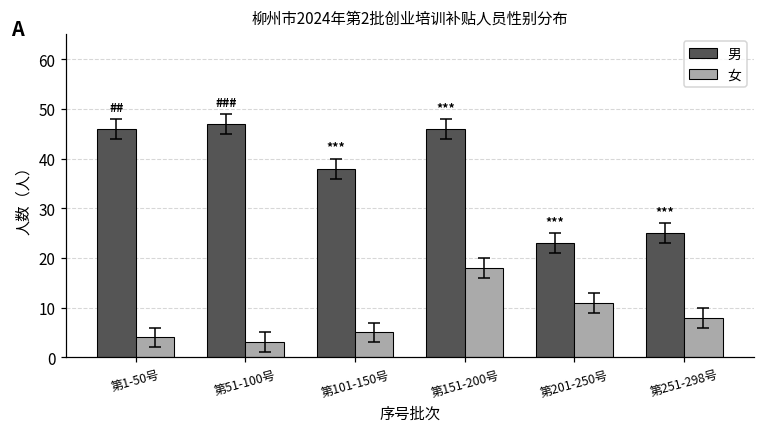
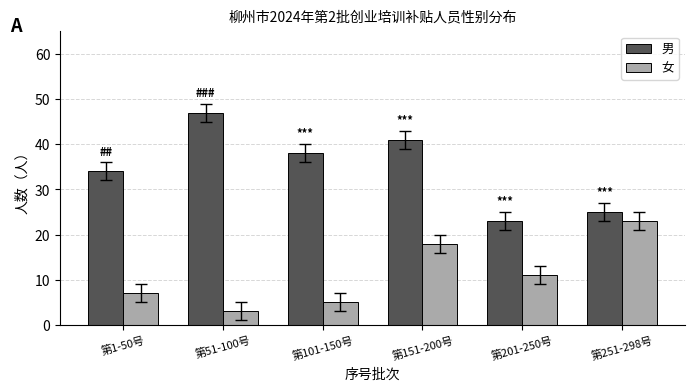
男, 第1-50号: 46 -> 34
女, 第1-50号: 4 -> 7
男, 第151-200号: 46 -> 41
女, 第251-298号: 8 -> 23
